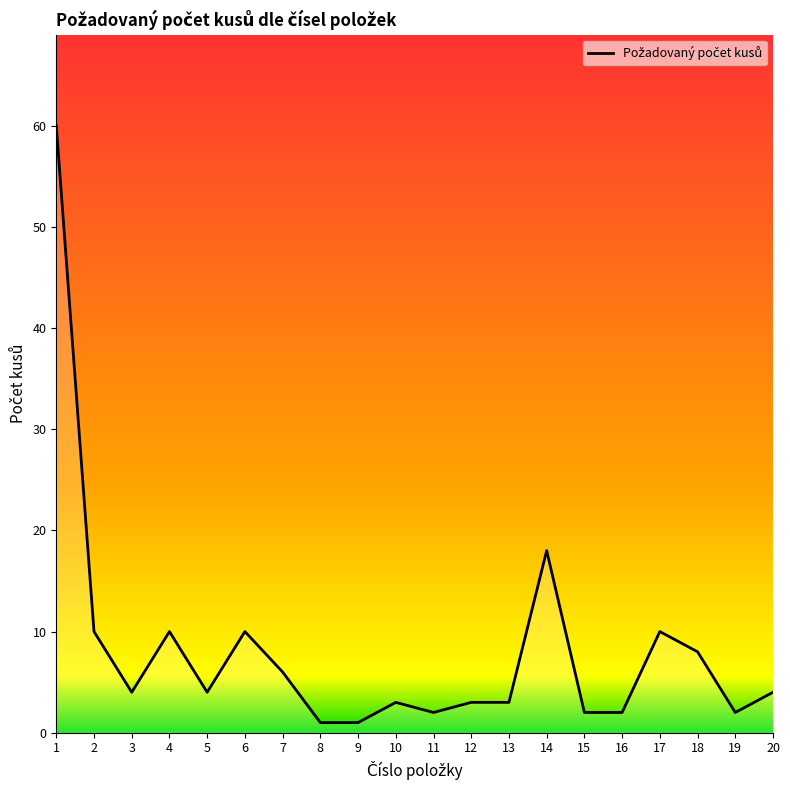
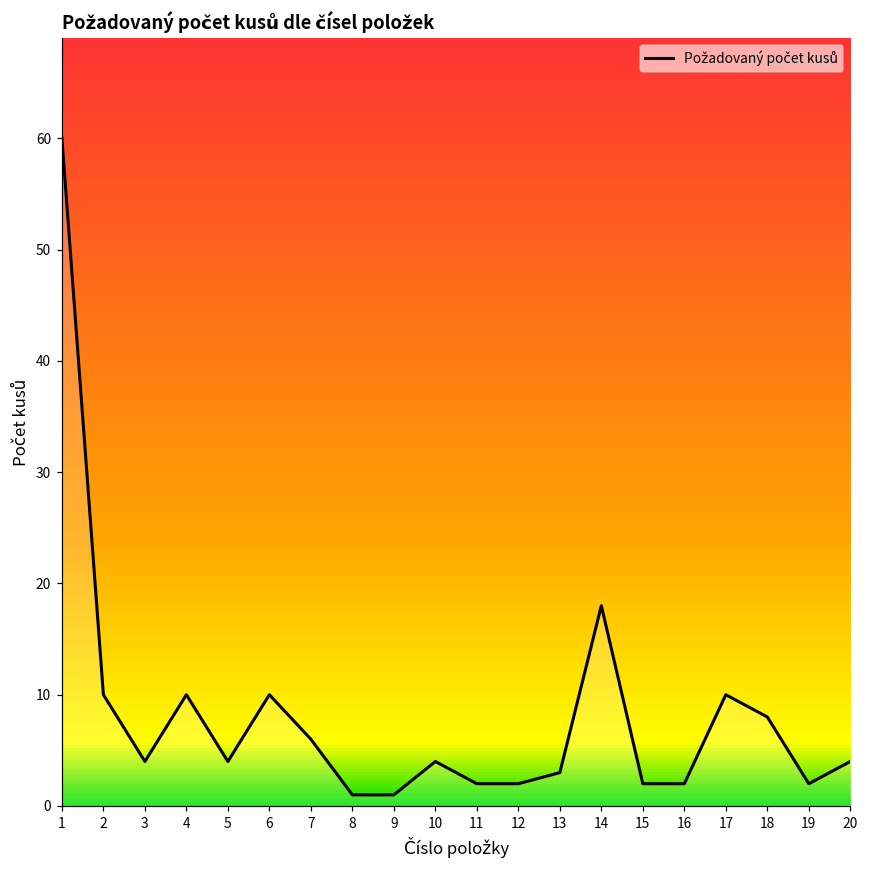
10: 3 -> 4
12: 3 -> 2
